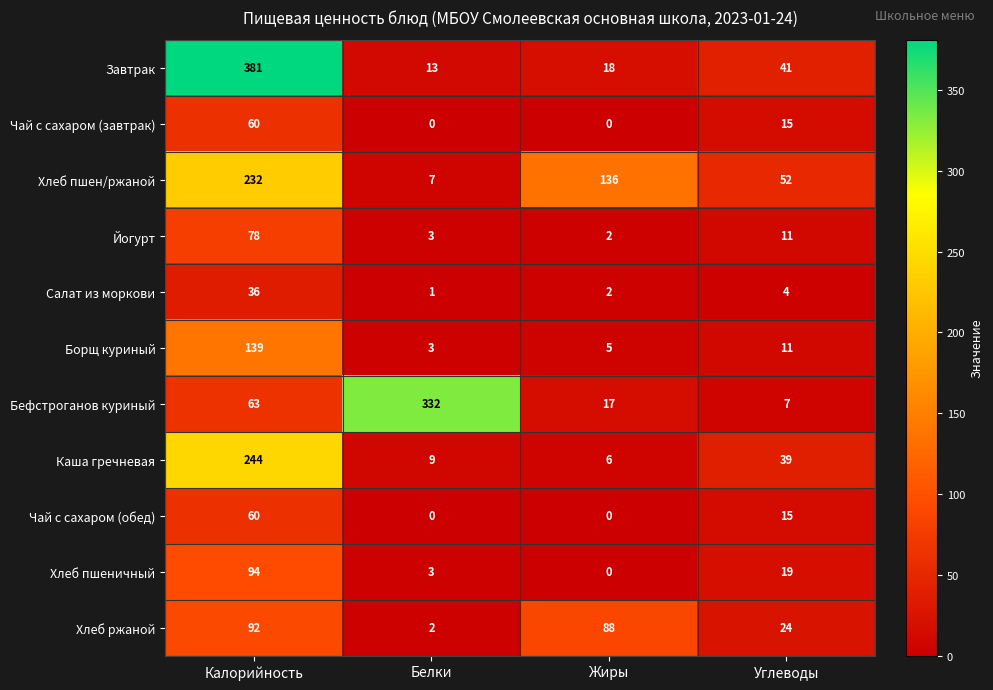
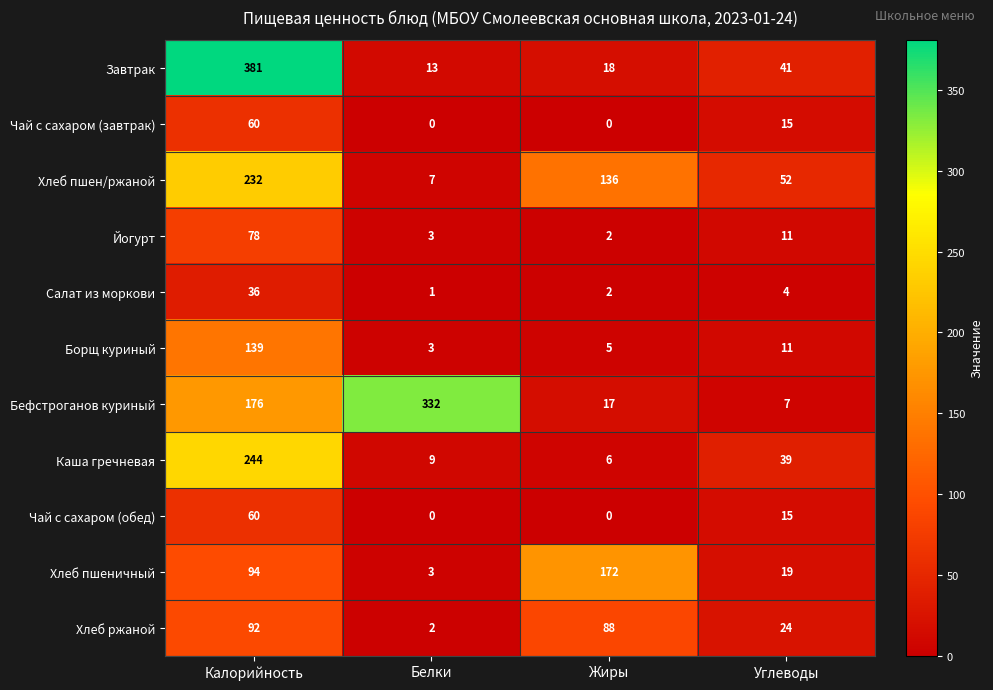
Бефстроганов куриный, Калорийность: 63 -> 176
Хлеб пшеничный, Жиры: 0 -> 172
